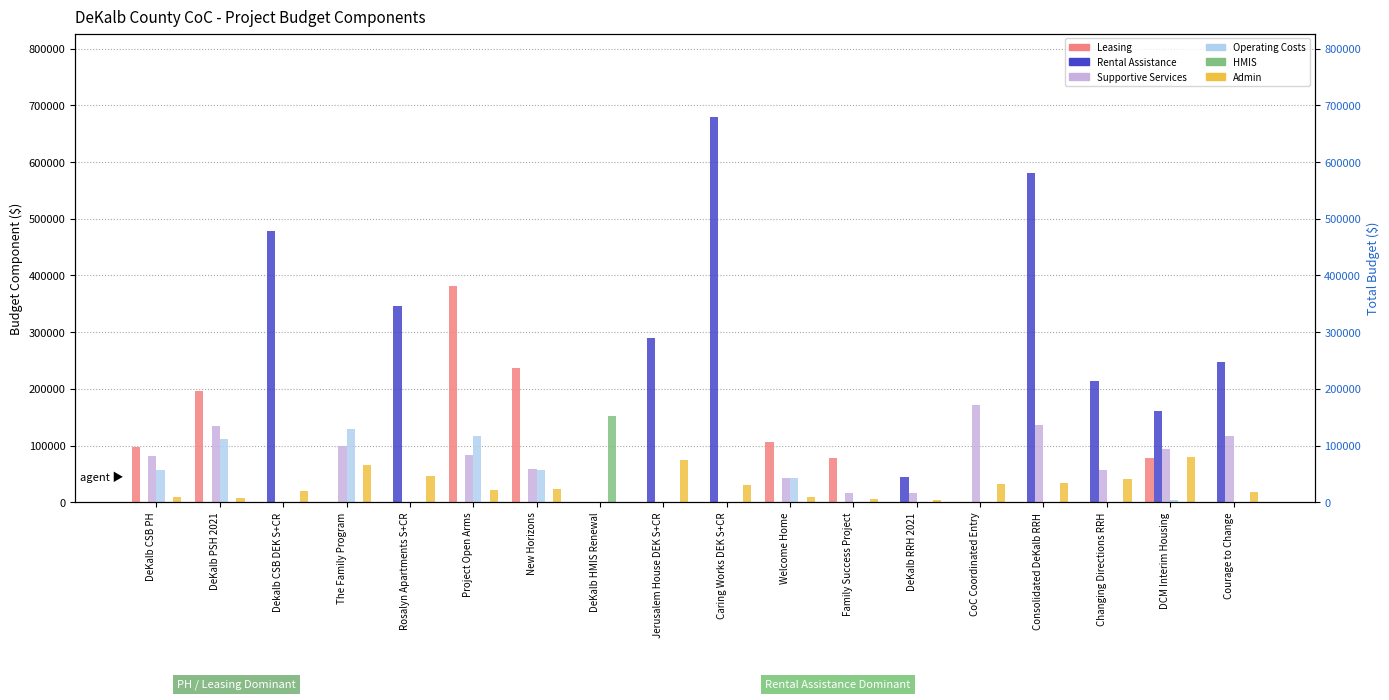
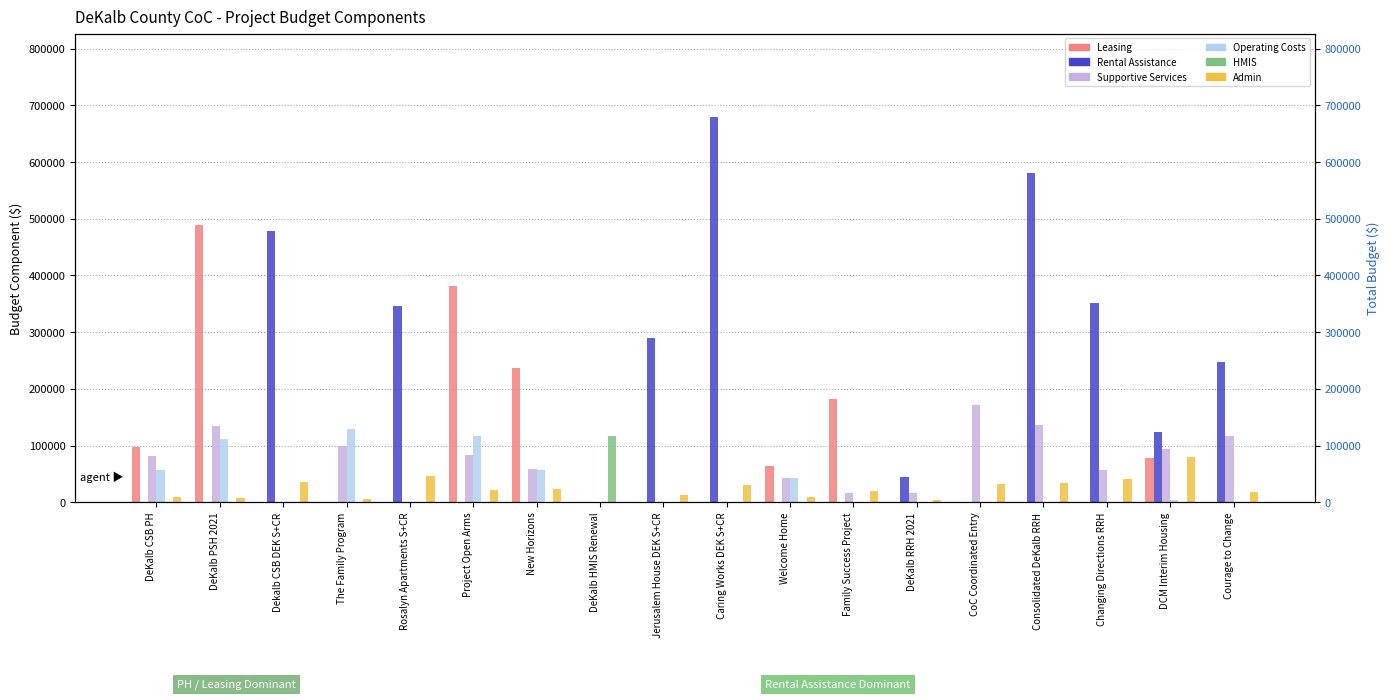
Leasing, DeKalb PSH 2021: 200000 -> 490000
Admin, Dekalb CSB DEK S+CR: 20000 -> 40000
Admin, The Family Program: 70000 -> 10000
HMIS, DeKalb HMIS Renewal: 150000 -> 120000
Admin, Jerusalem House DEK S+CR: 70000 -> 10000
Leasing, Welcome Home: 110000 -> 60000
Leasing, Family Success Project: 80000 -> 180000
Admin, Family Success Project: 0 -> 20000
Rental Assistance, Changing Directions RRH: 210000 -> 350000
Rental Assistance, DCM Interim Housing: 160000 -> 120000
